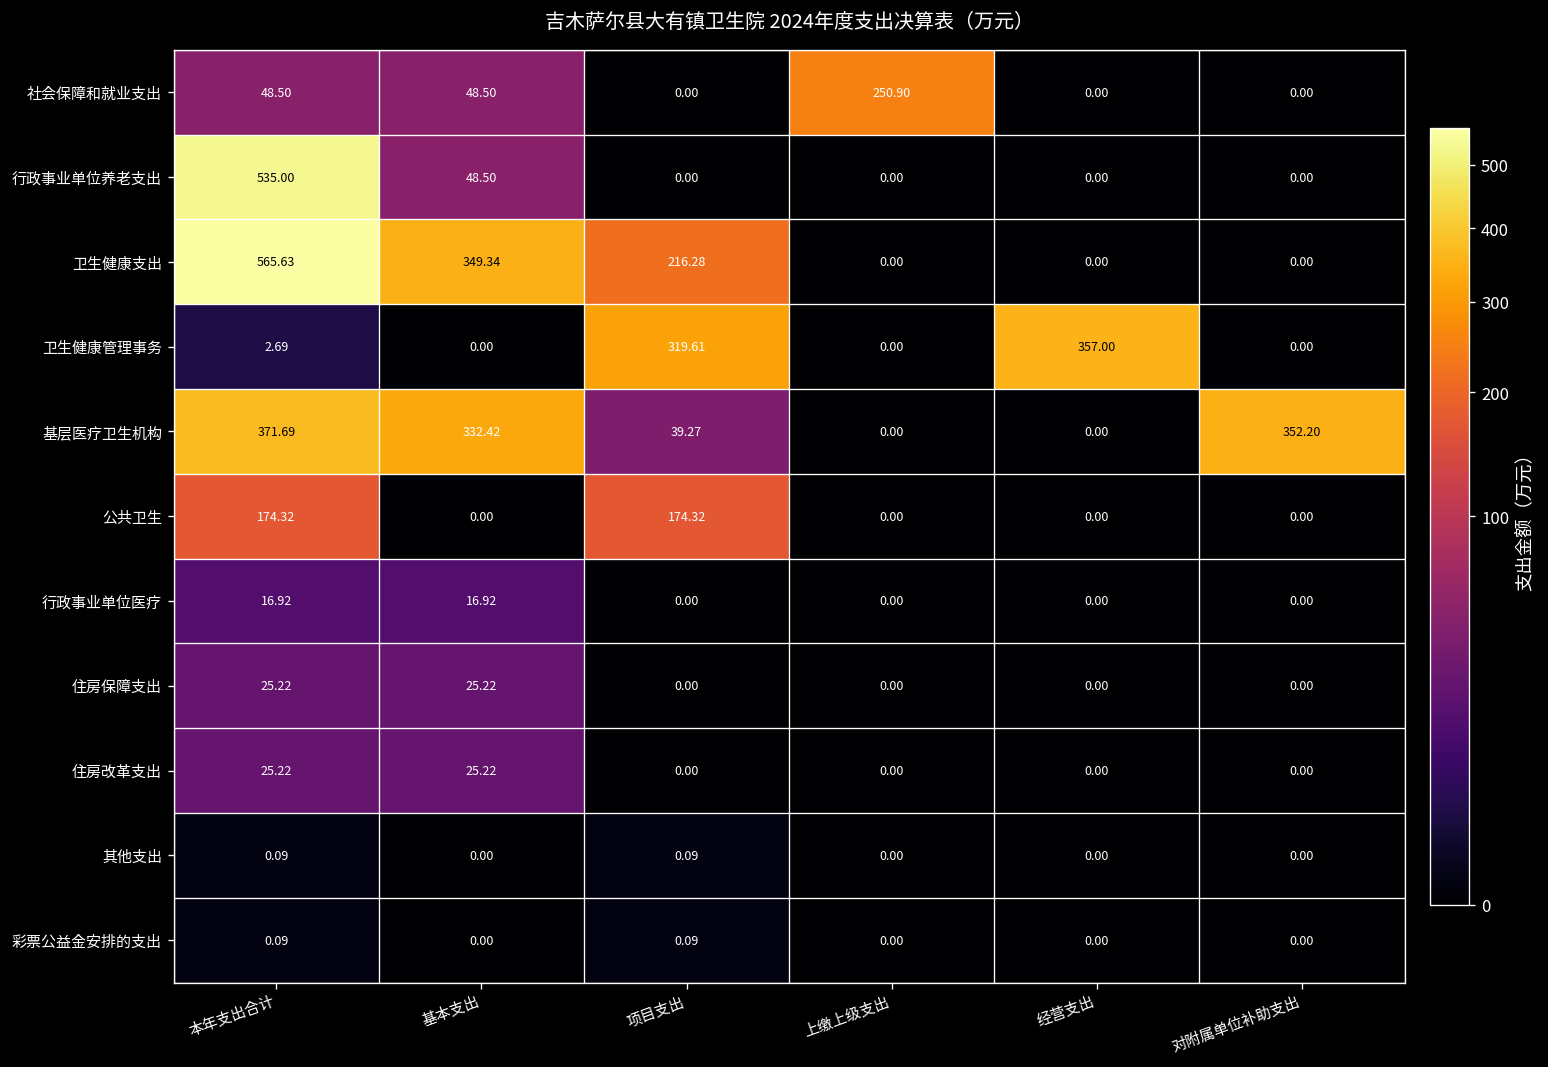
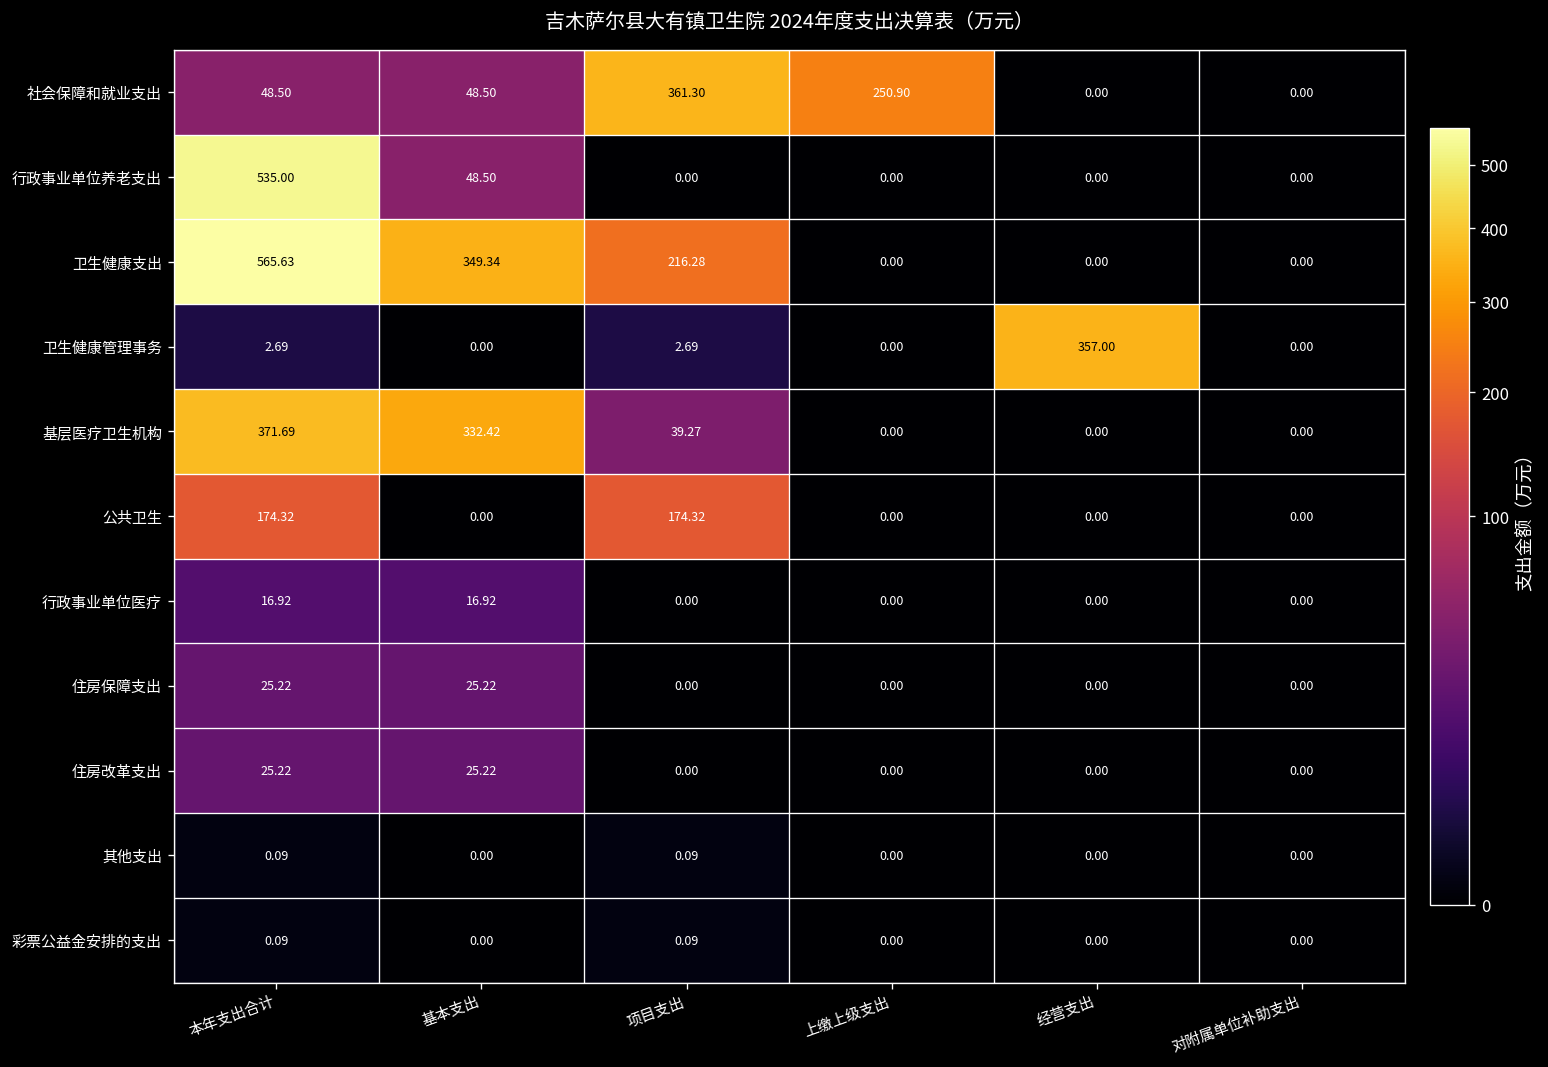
社会保障和就业支出, 项目支出: 0.00 -> 361.30
卫生健康管理事务, 项目支出: 319.61 -> 2.69
基层医疗卫生机构, 对附属单位补助支出: 352.20 -> 0.00
